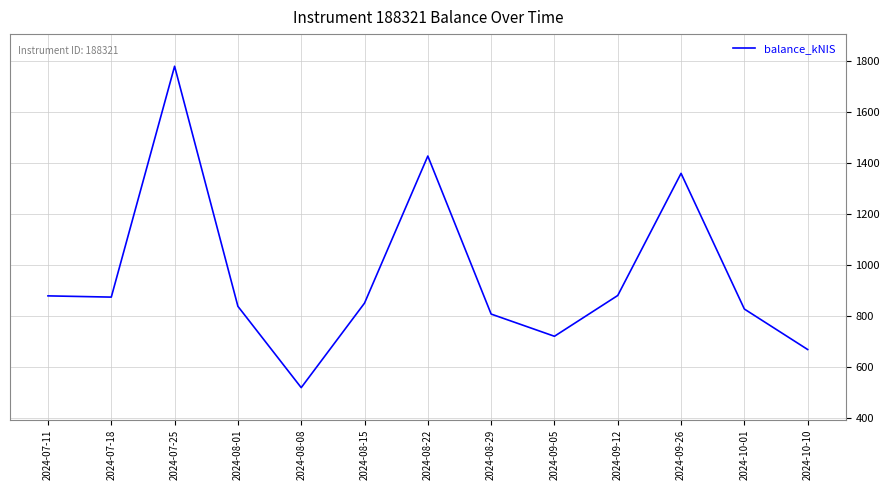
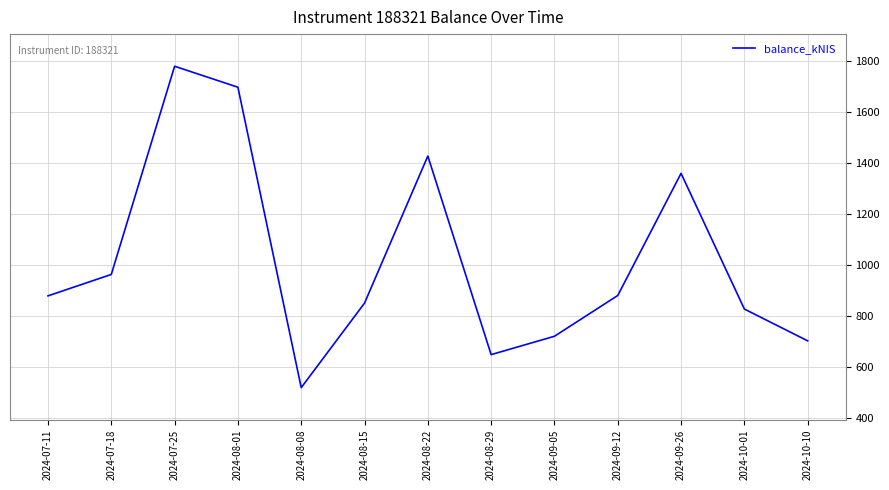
2024-07-18: 870 -> 960
2024-08-01: 840 -> 1700
2024-08-29: 810 -> 650
2024-10-10: 670 -> 700
